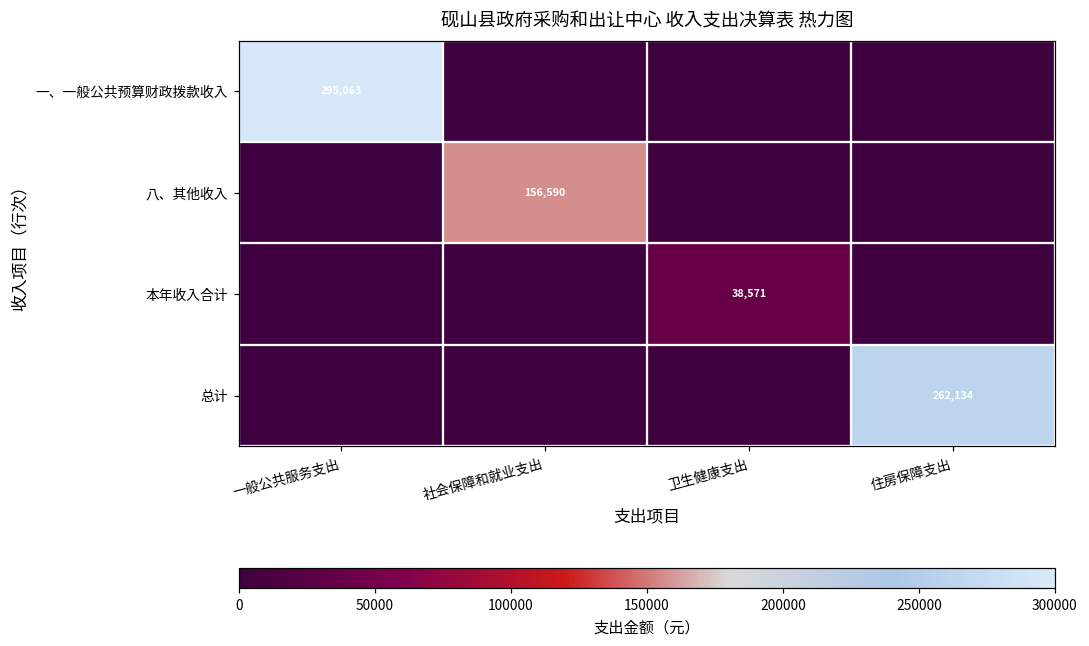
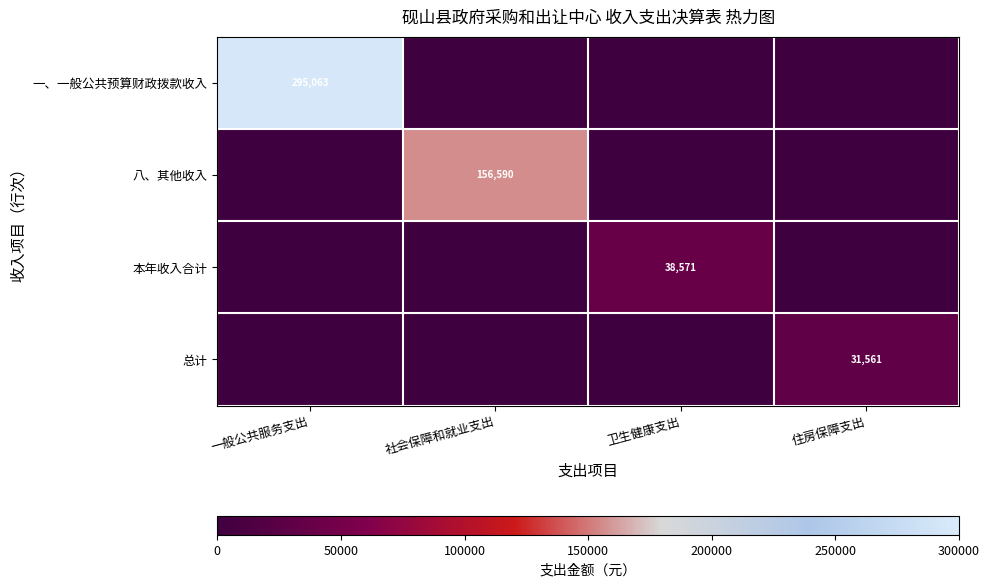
总计, 住房保障支出: 262,134 -> 31,561
